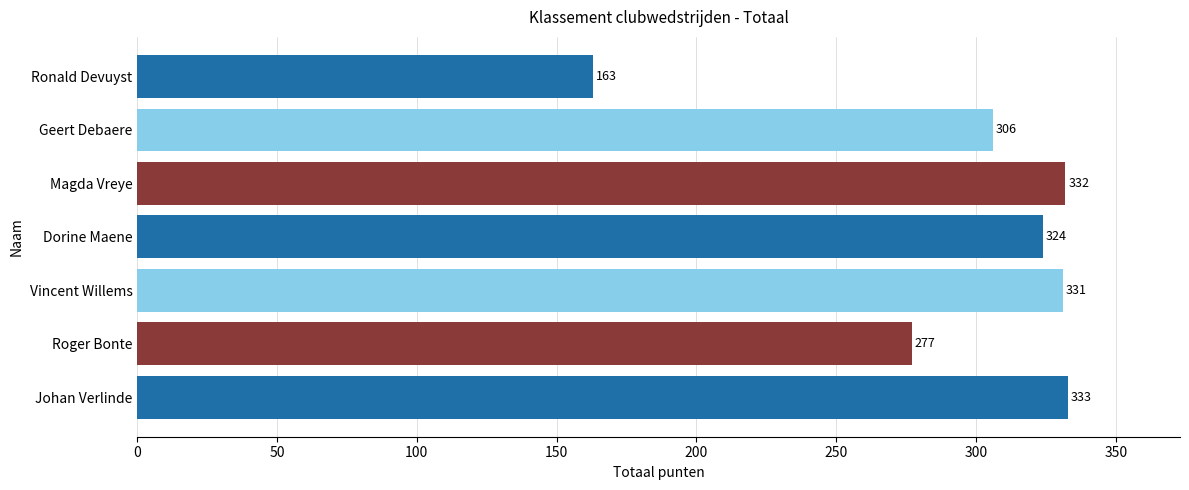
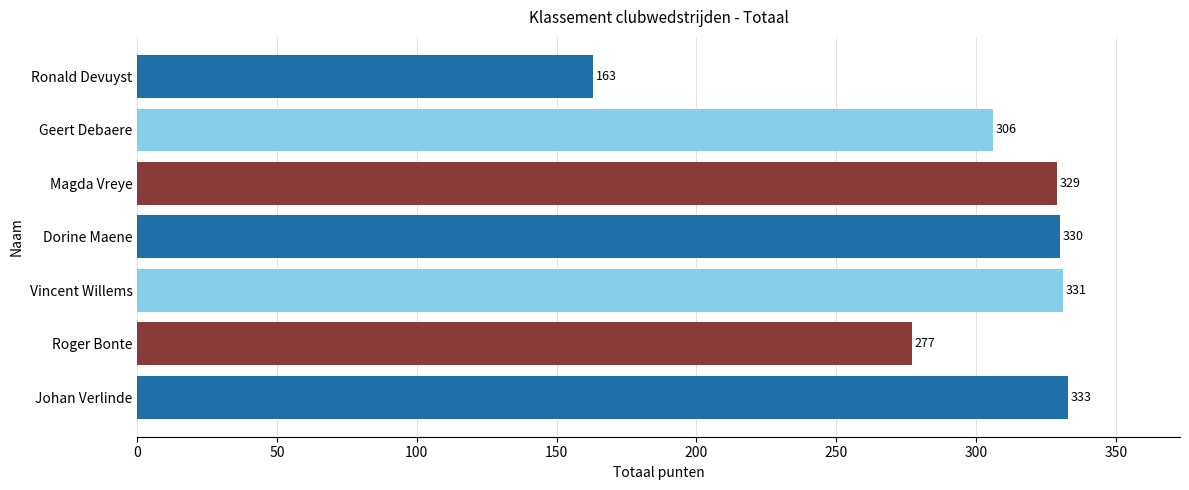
Magda Vreye: 332 -> 329
Dorine Maene: 324 -> 330
